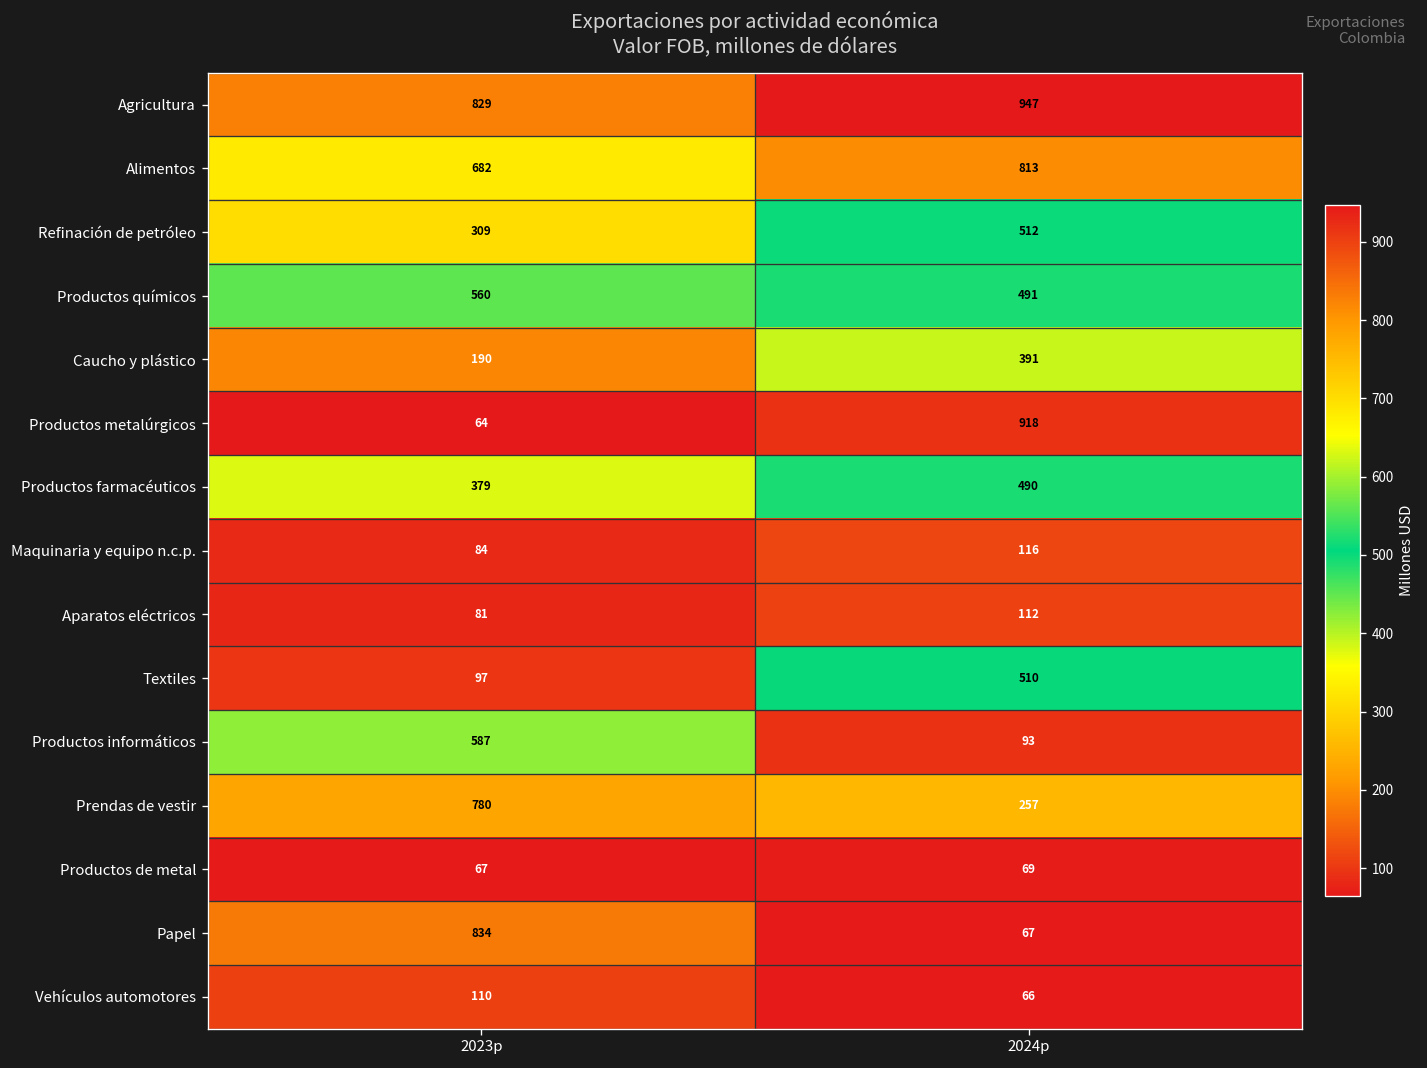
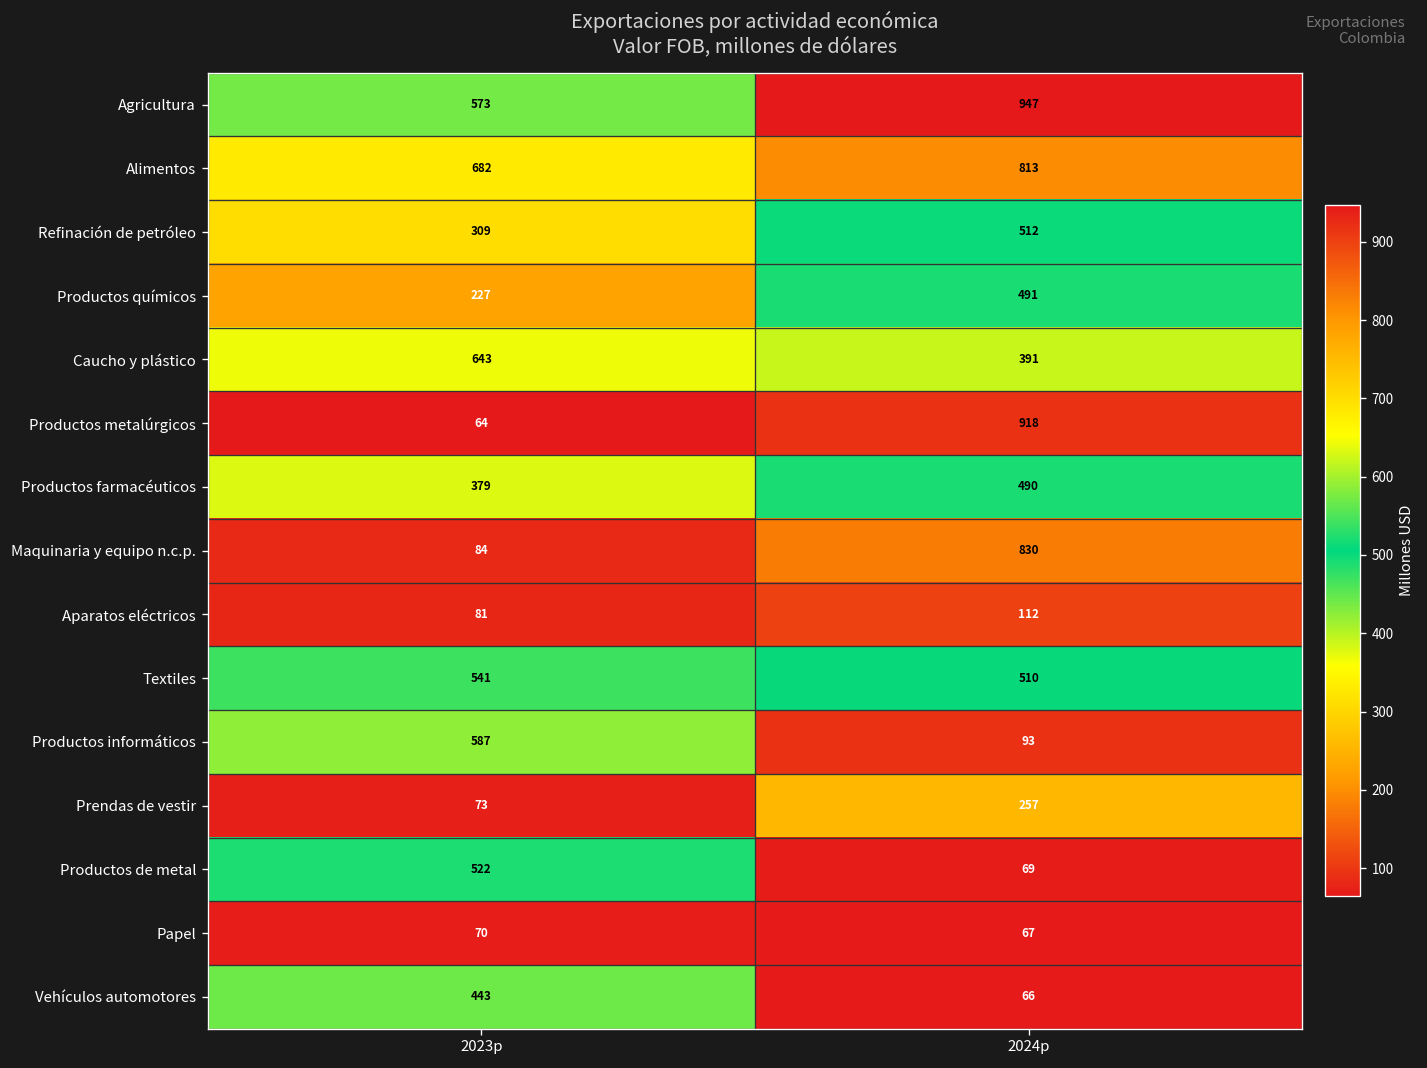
Agricultura, 2023p: 829 -> 573
Productos químicos, 2023p: 560 -> 227
Caucho y plástico, 2023p: 190 -> 643
Maquinaria y equipo n.c.p., 2024p: 116 -> 830
Textiles, 2023p: 97 -> 541
Prendas de vestir, 2023p: 780 -> 73
Productos de metal, 2023p: 67 -> 522
Papel, 2023p: 834 -> 70
Vehículos automotores, 2023p: 110 -> 443
